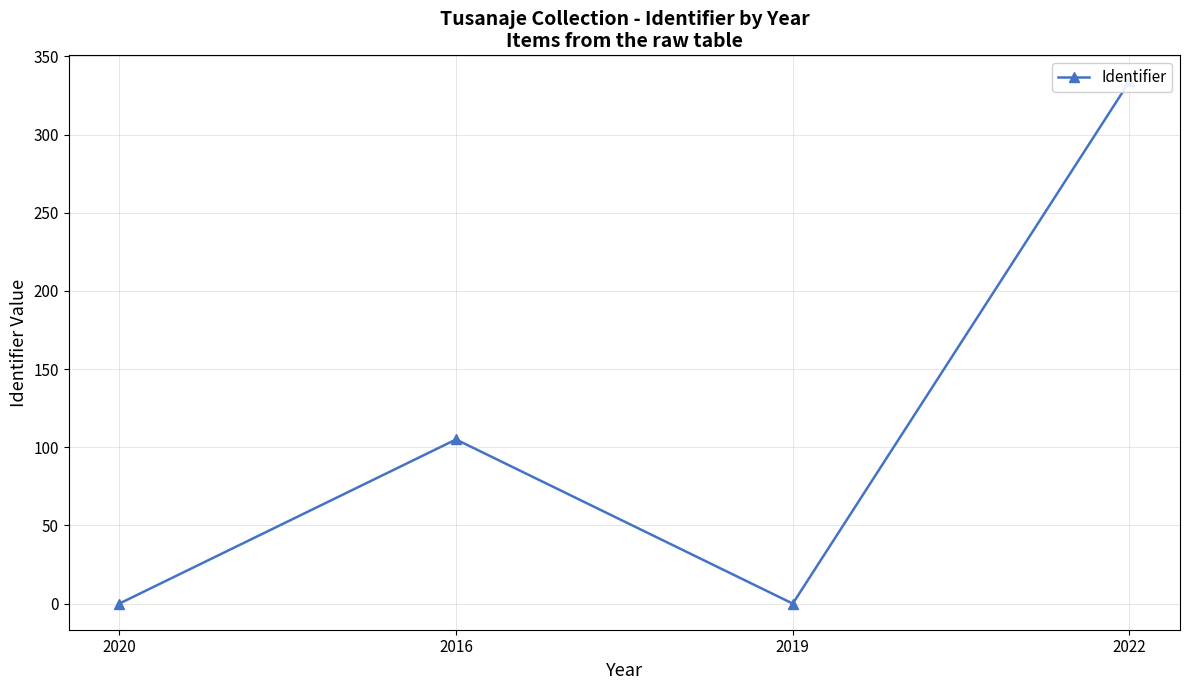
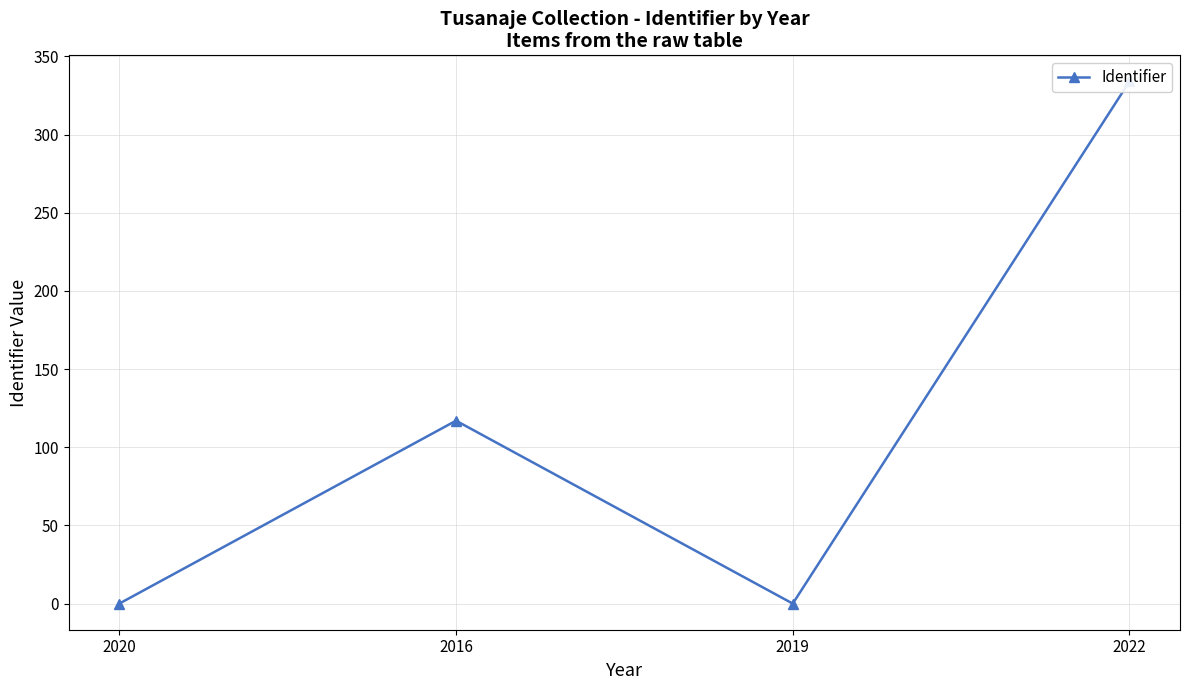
2016: 105 -> 117
